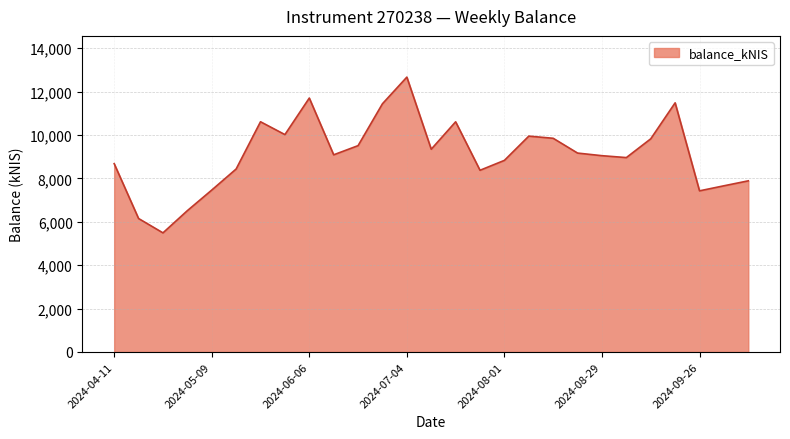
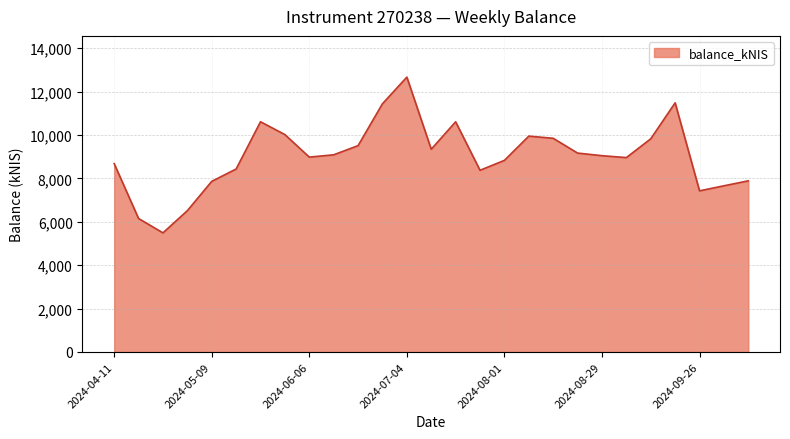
2024-05-09: 7,500 -> 7,900
2024-06-06: 11,700 -> 9,000
